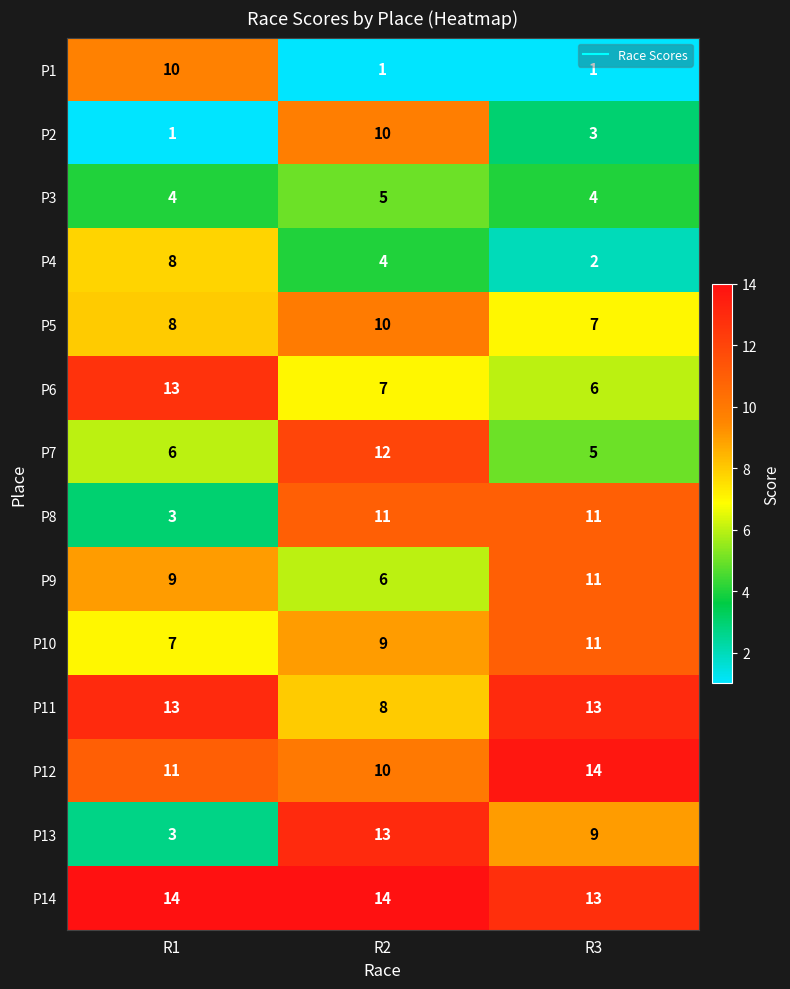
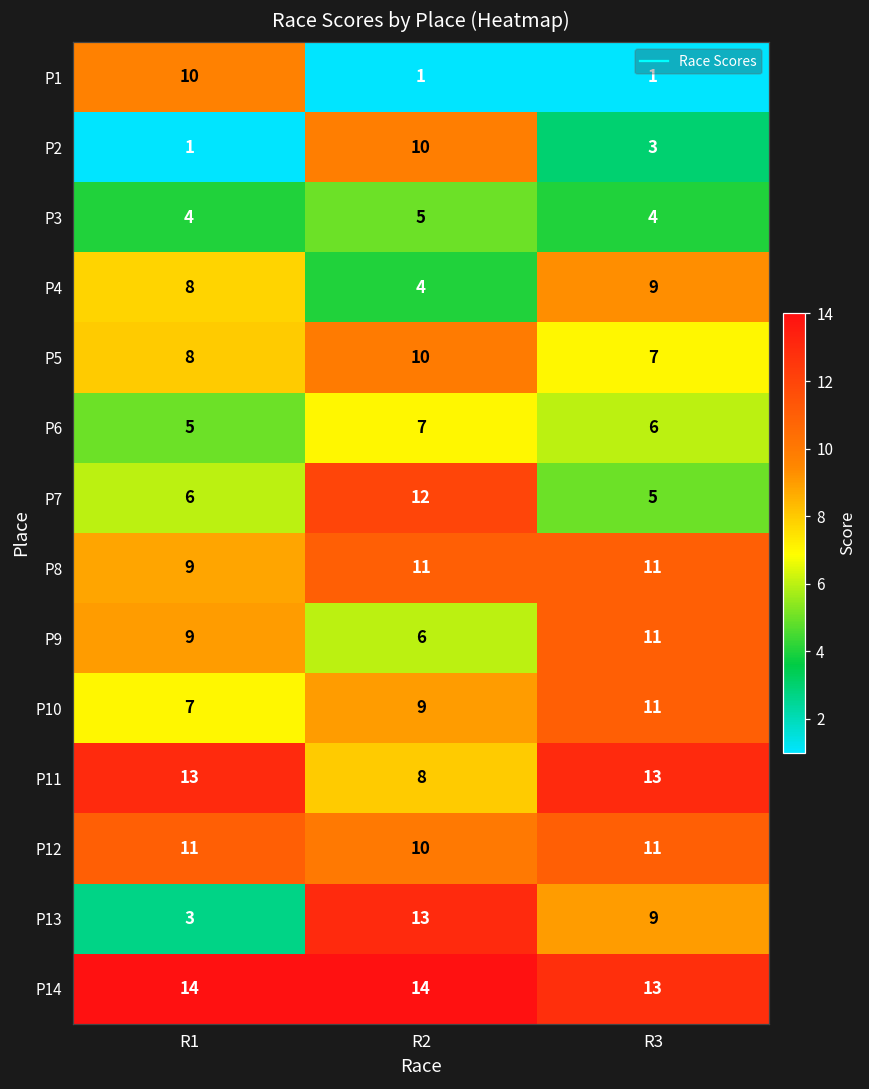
P4, R3: 2 -> 9
P6, R1: 13 -> 5
P8, R1: 3 -> 9
P12, R3: 14 -> 11
